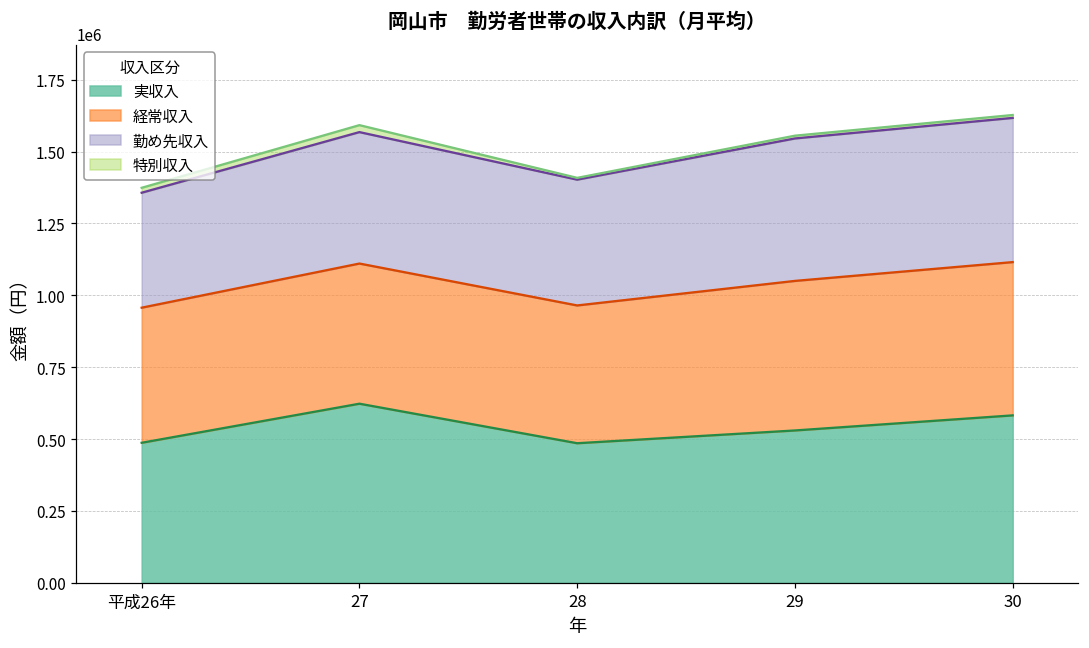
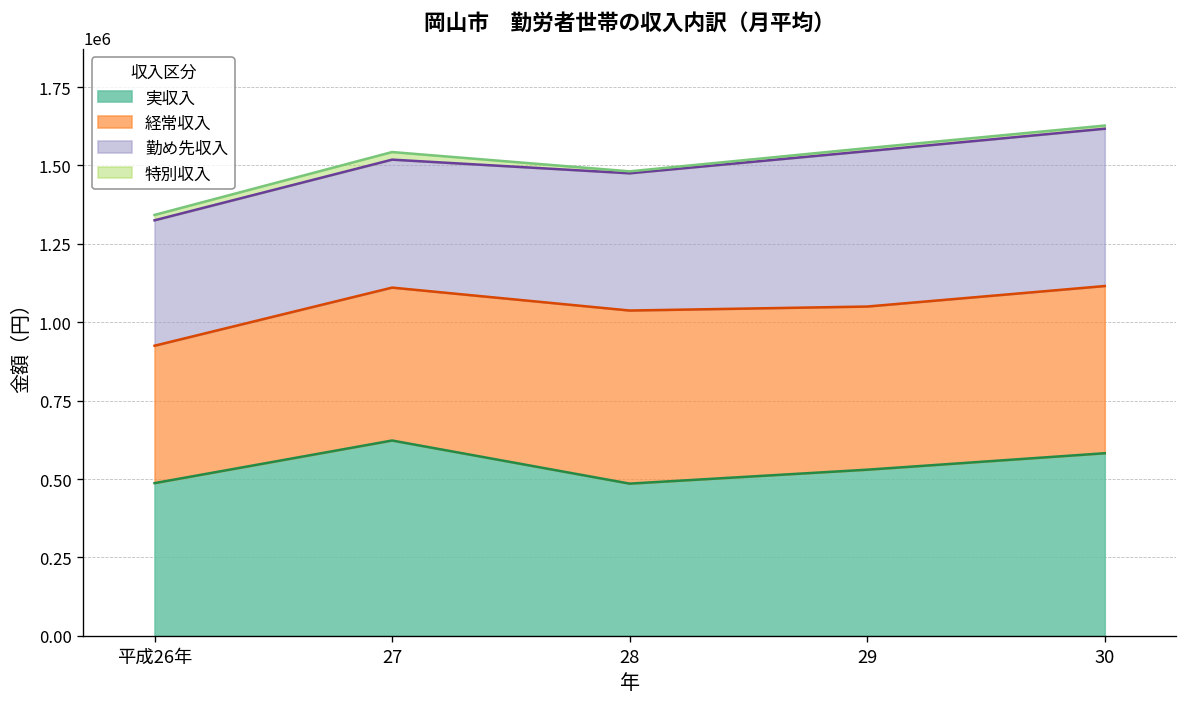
経常収入, 平成26年: 470000 -> 440000
勤め先収入, 27: 460000 -> 410000
経常収入, 28: 480000 -> 550000
